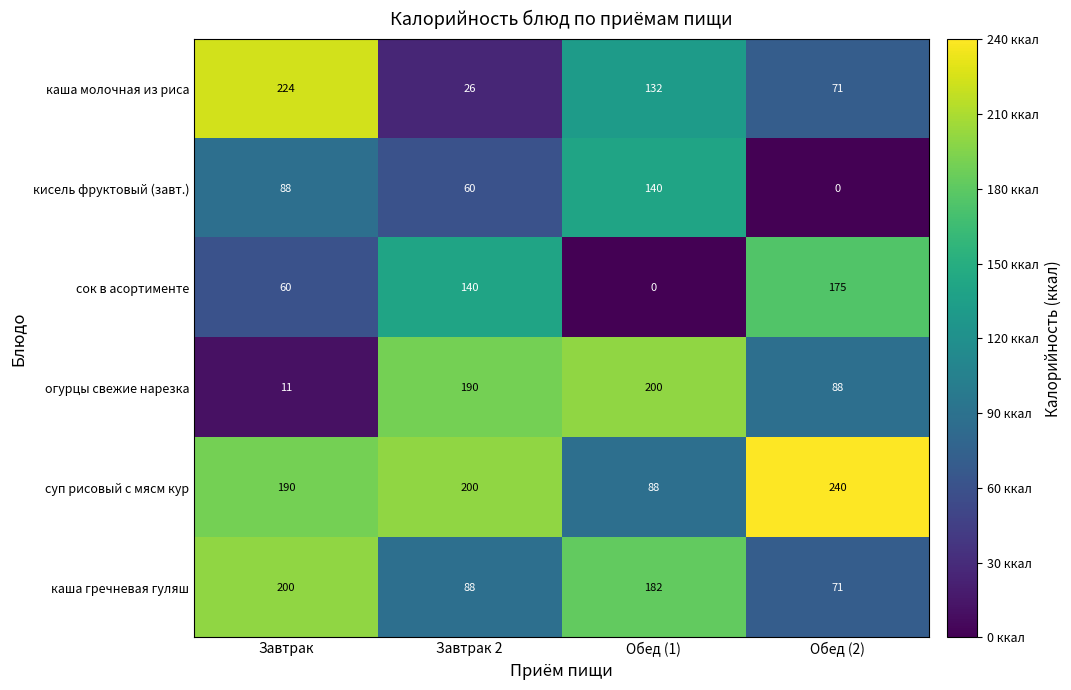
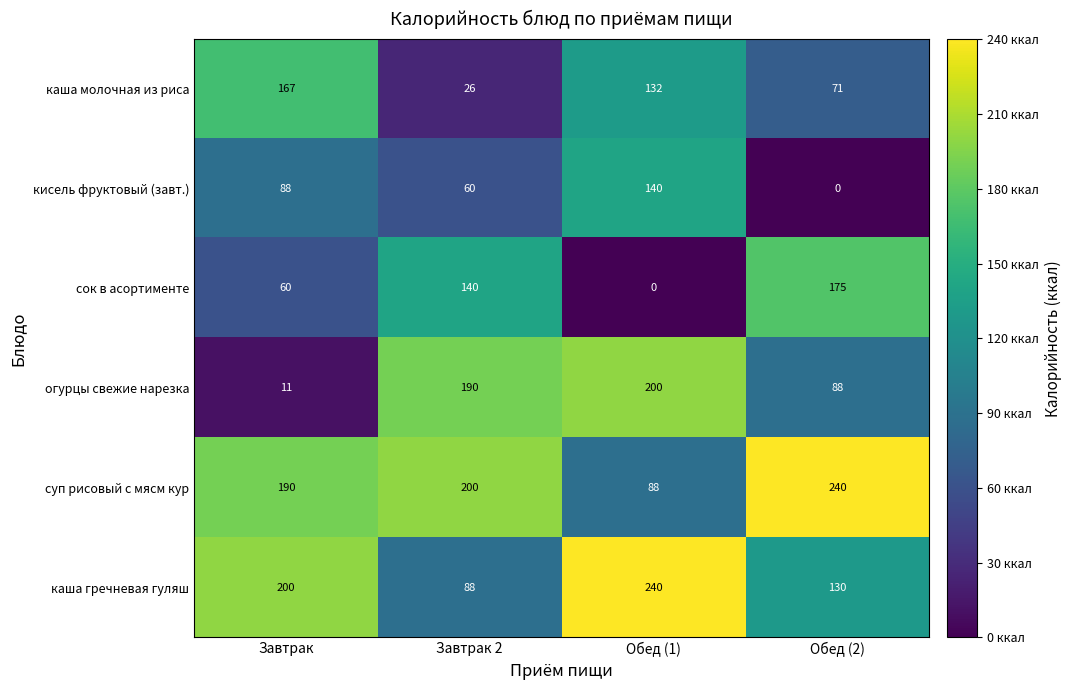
каша молочная из риса, Завтрак: 224 -> 167
каша гречневая гуляш, Обед (1): 182 -> 240
каша гречневая гуляш, Обед (2): 71 -> 130
